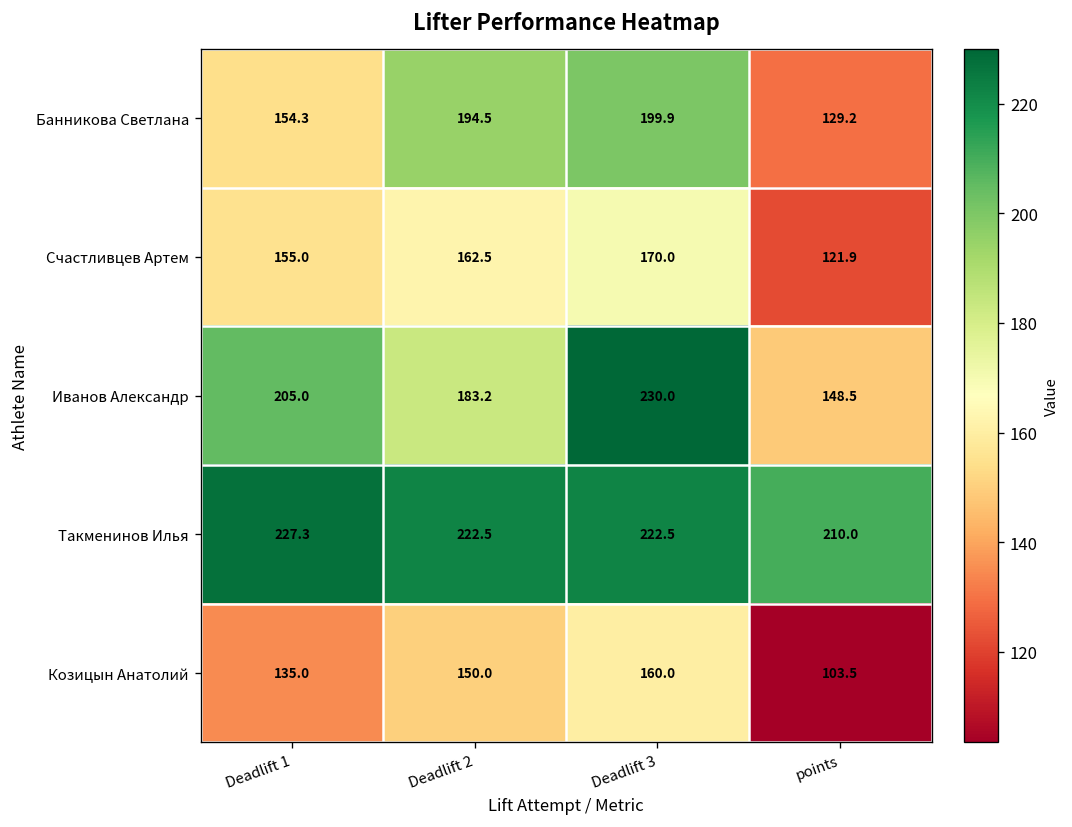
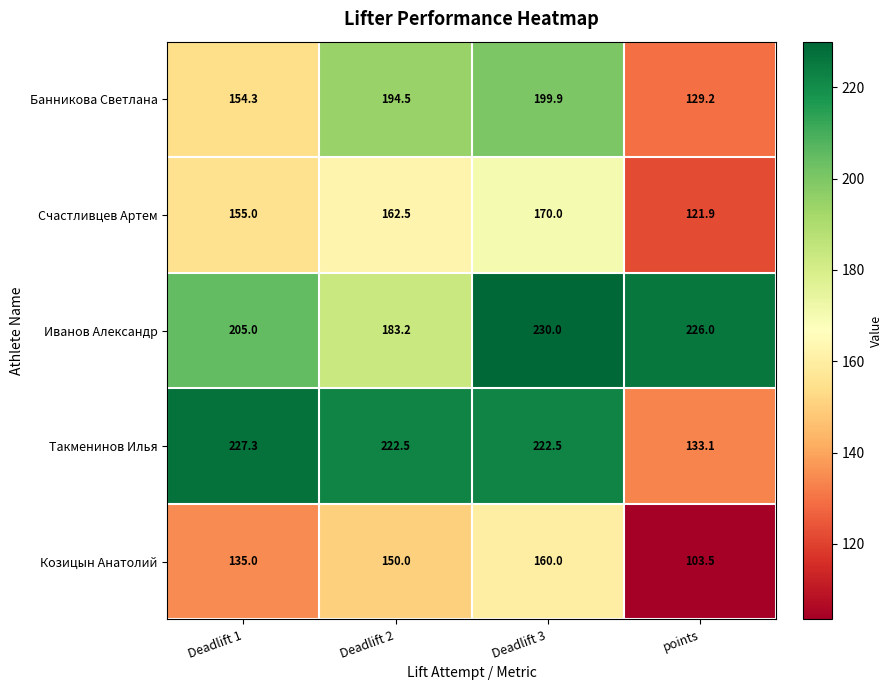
Иванов Александр, points: 148.5 -> 226.0
Такменинов Илья, points: 210.0 -> 133.1
